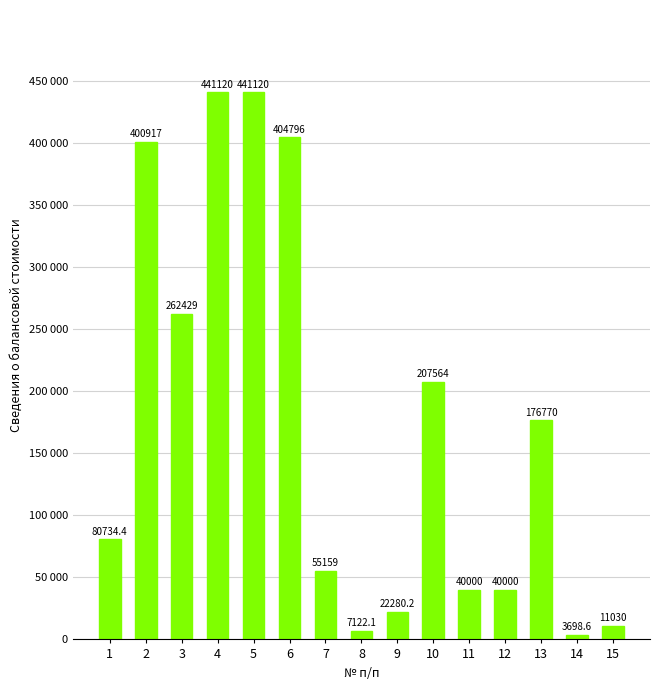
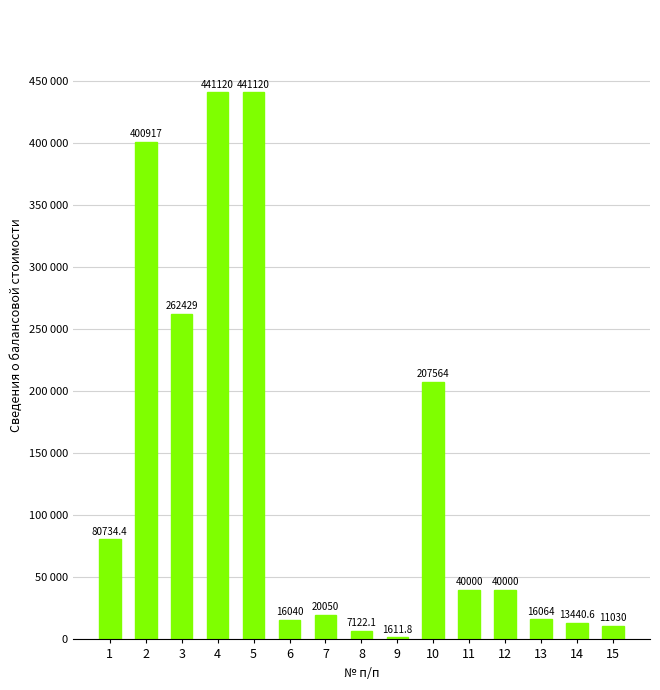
6: 404796 -> 16040
7: 55159 -> 20050
9: 22280.2 -> 1611.8
13: 176770 -> 16064
14: 3698.6 -> 13440.6
